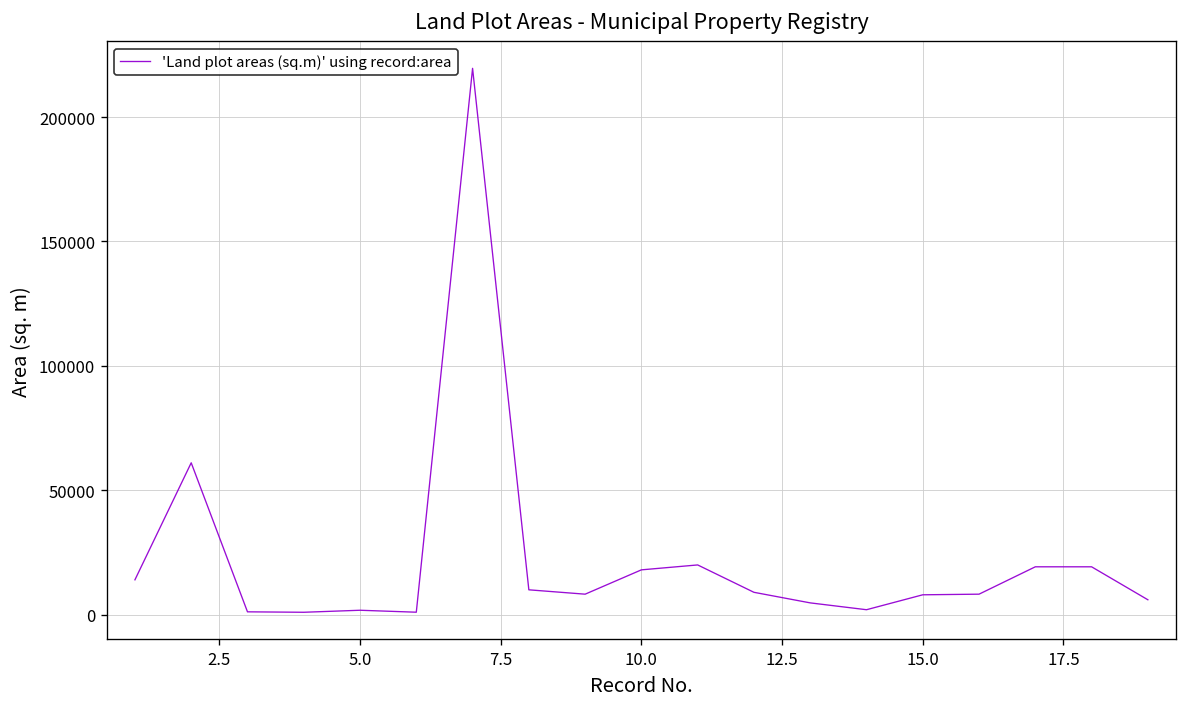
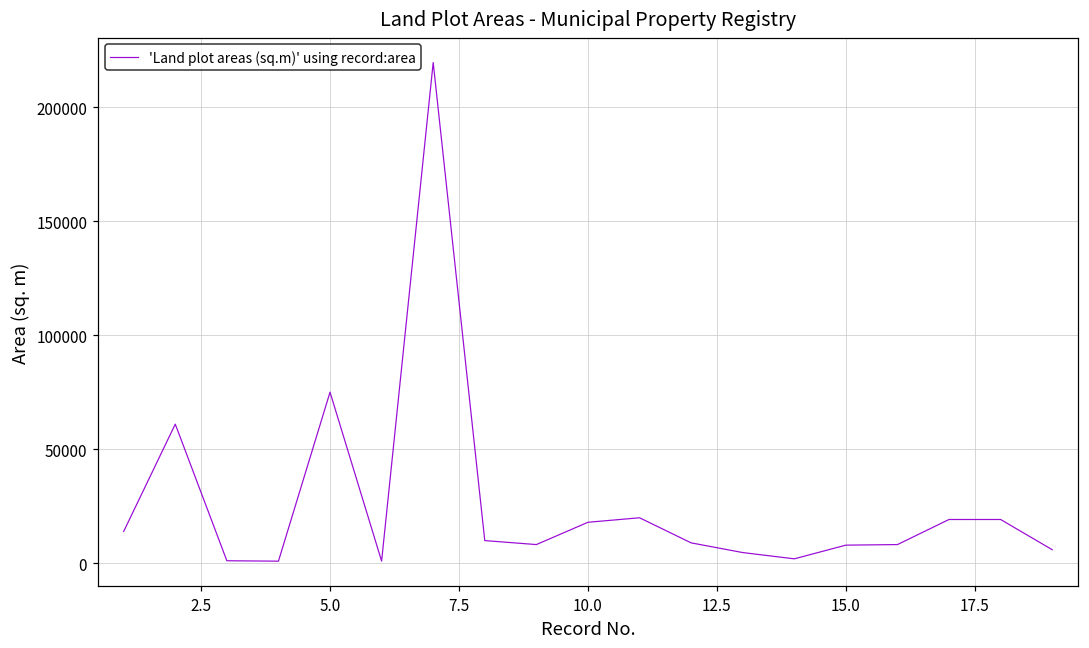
5.0: 2000 -> 75000
